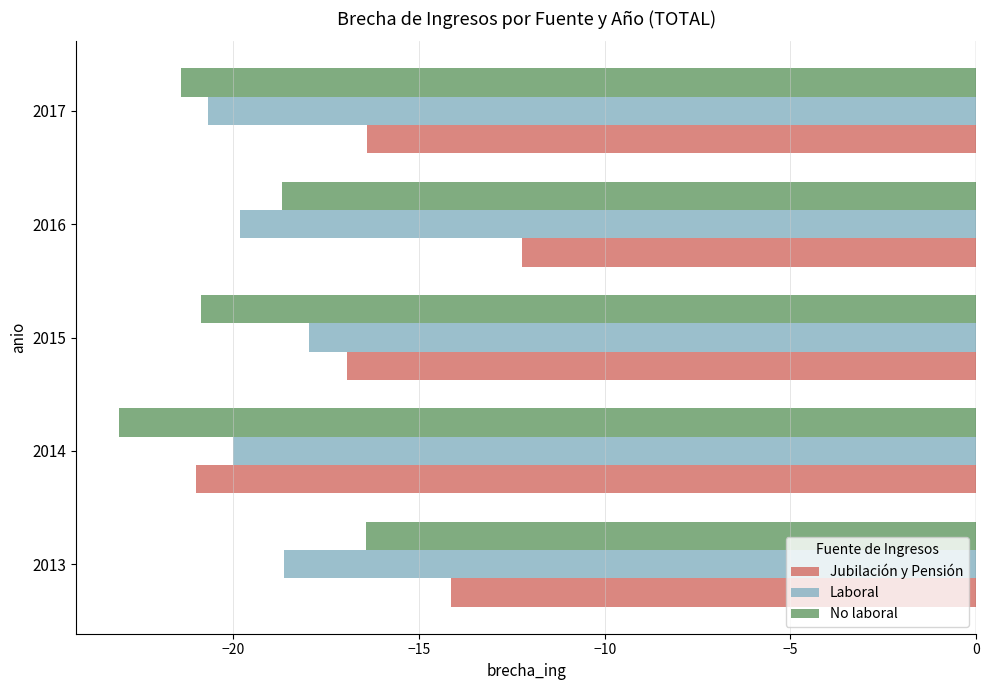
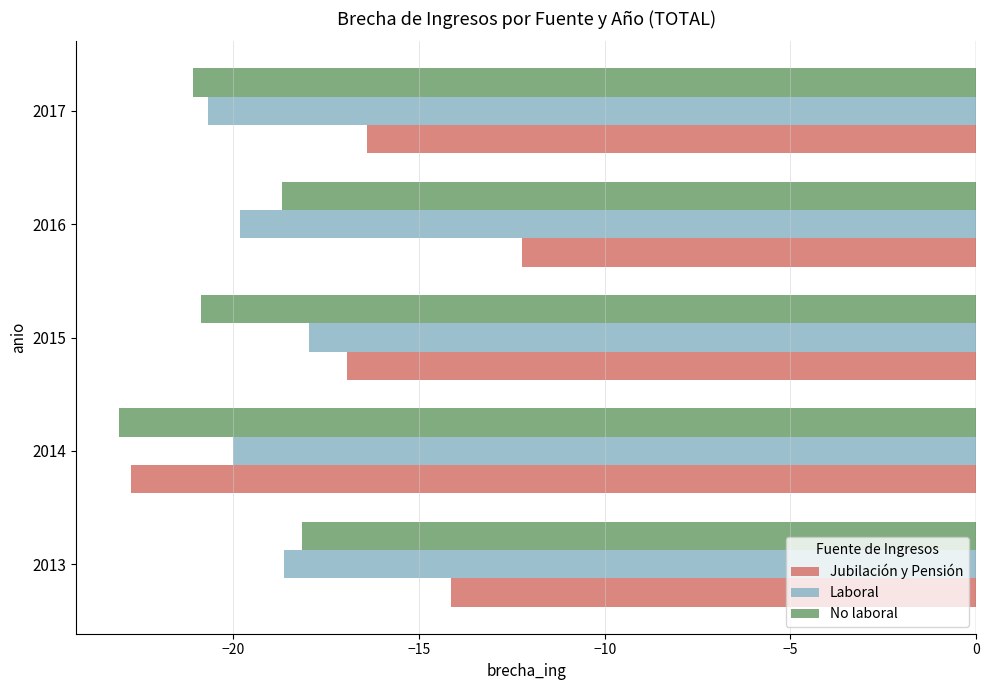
No laboral, 2017: -21.4 -> -21.1
Jubilación y Pensión, 2014: -21.0 -> -22.8
No laboral, 2013: -16.4 -> -18.2
